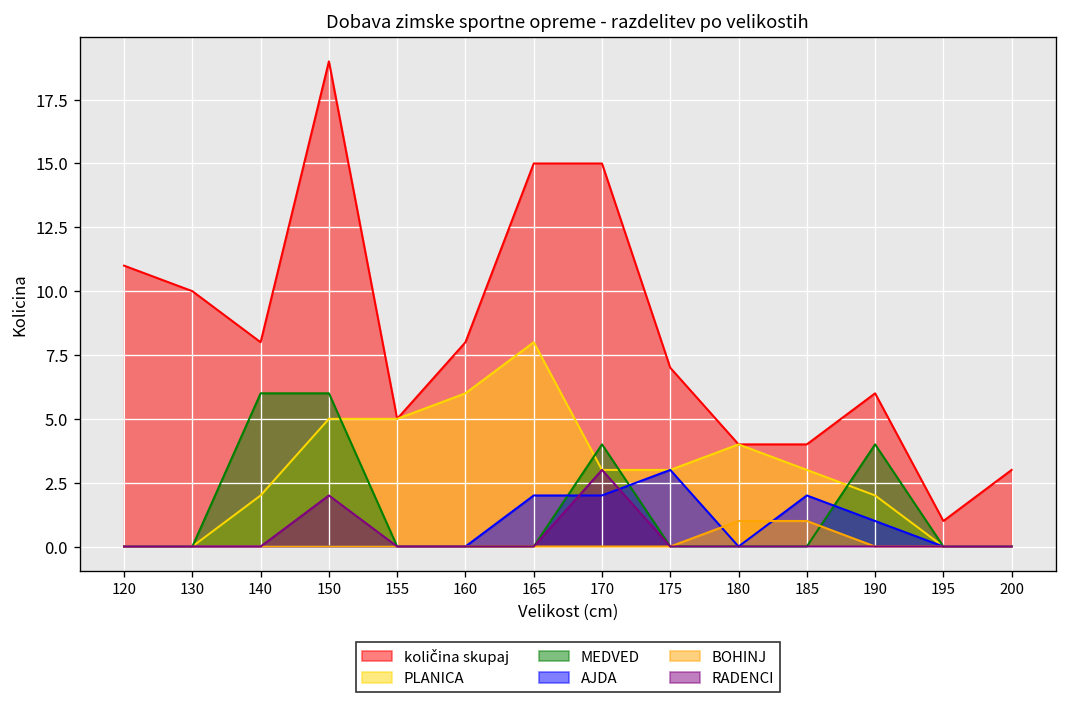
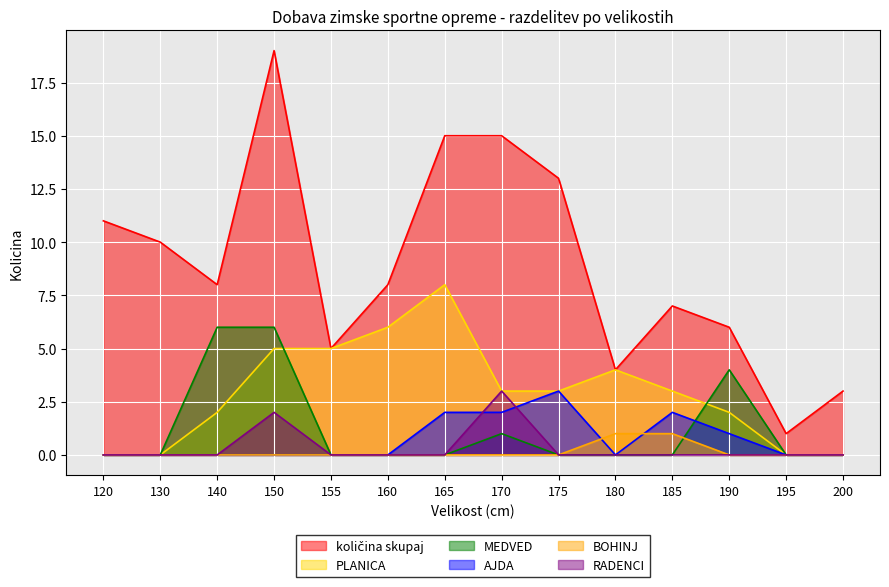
MEDVED, 170: 4 -> 1
količina skupaj, 175: 7 -> 13
količina skupaj, 185: 4 -> 7
